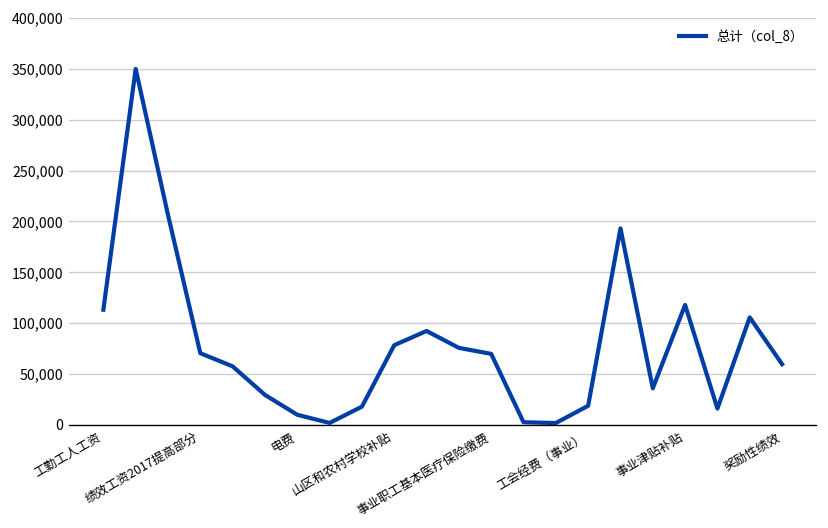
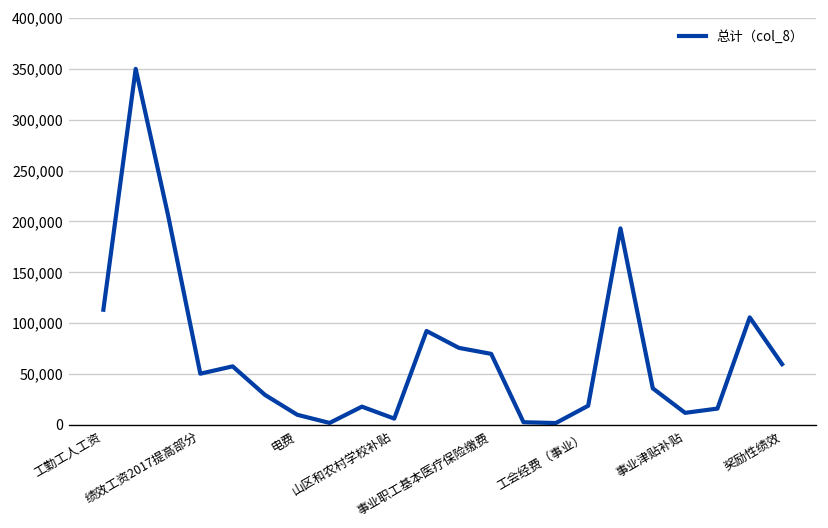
绩效工资2017提高部分: 70,000 -> 50,000
山区和农村学校补贴: 80,000 -> 10,000
事业津贴补贴: 120,000 -> 10,000
